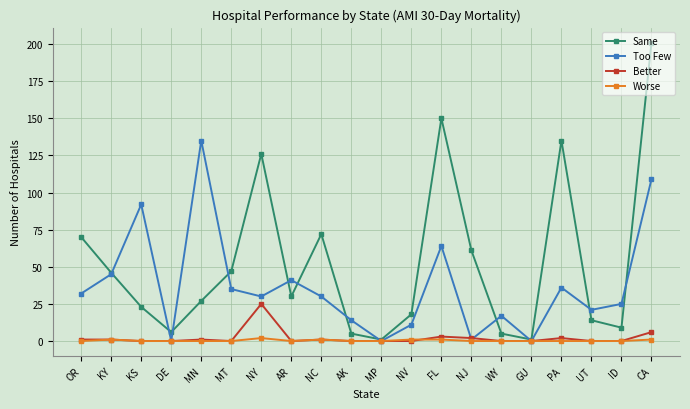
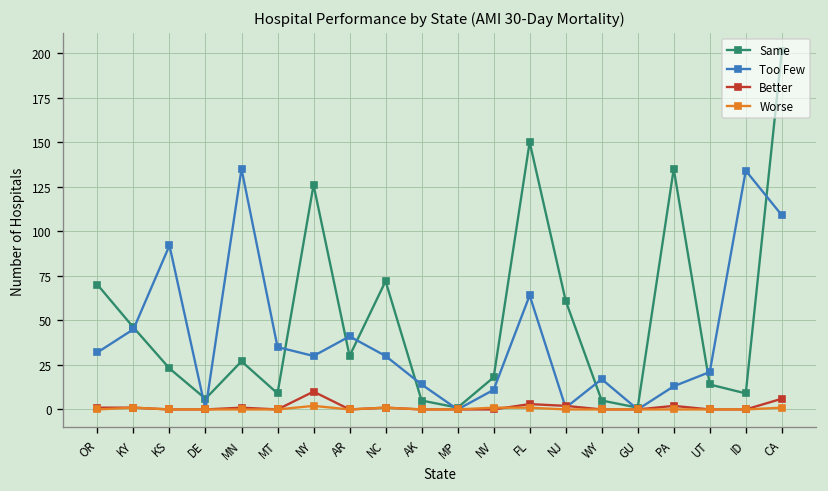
Same, MT: 47 -> 9
Better, NY: 25 -> 10
Too Few, PA: 36 -> 13
Too Few, ID: 25 -> 134
